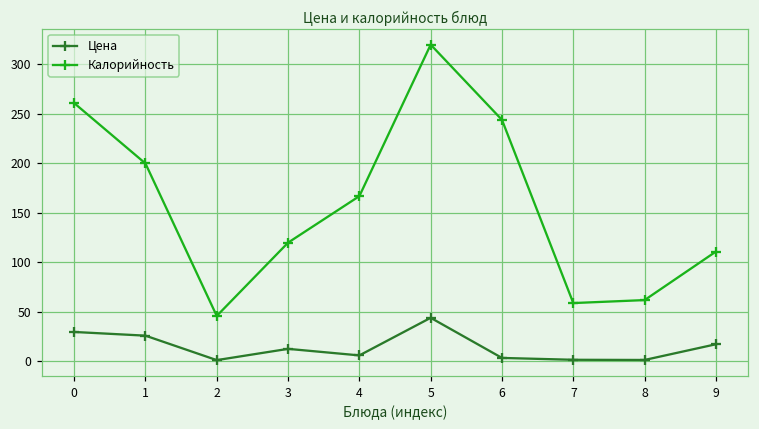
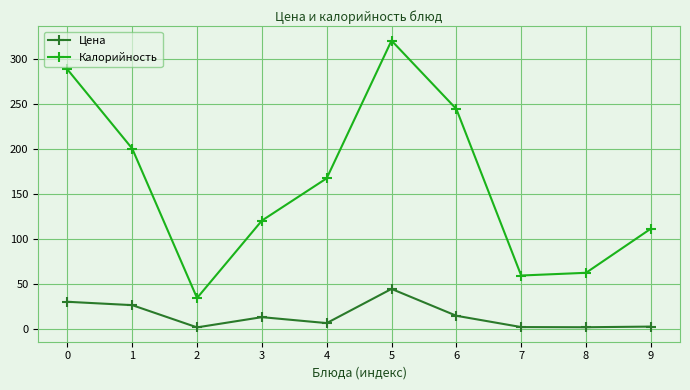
Калорийность, 0: 260 -> 290
Калорийность, 2: 50 -> 30
Цена, 6: 0 -> 10
Цена, 9: 20 -> 0
